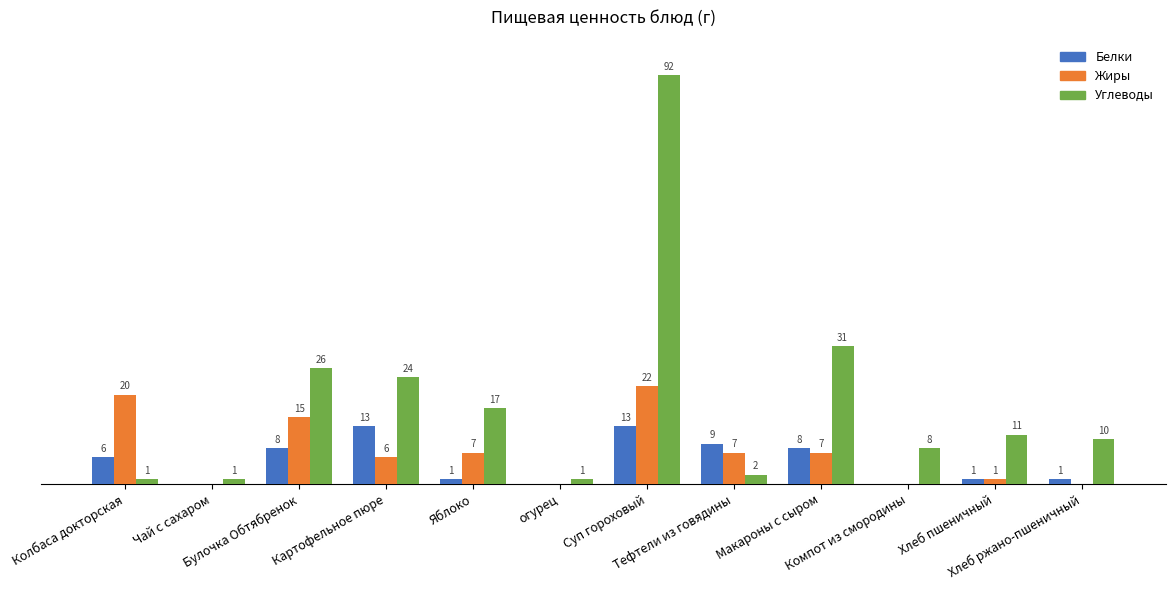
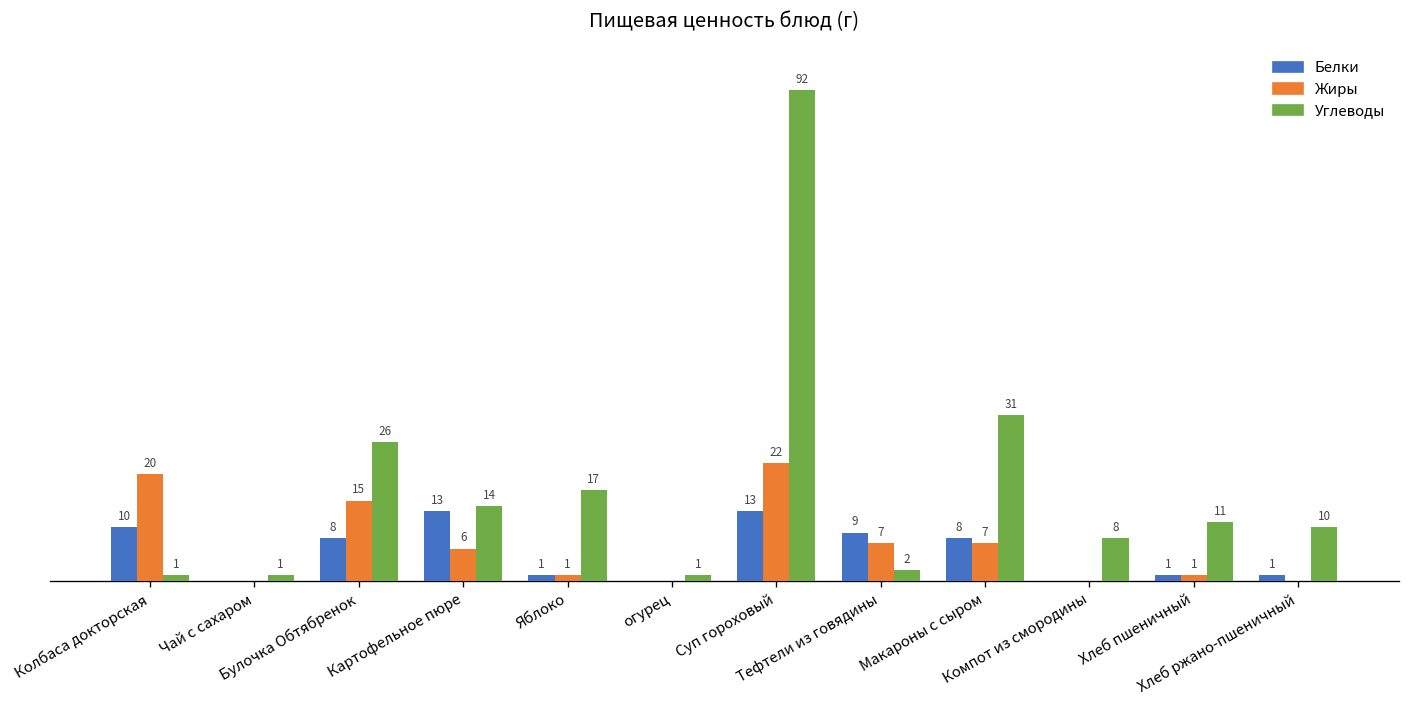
Белки, Колбаса докторская: 6 -> 10
Углеводы, Картофельное пюре: 24 -> 14
Жиры, Яблоко: 7 -> 1
